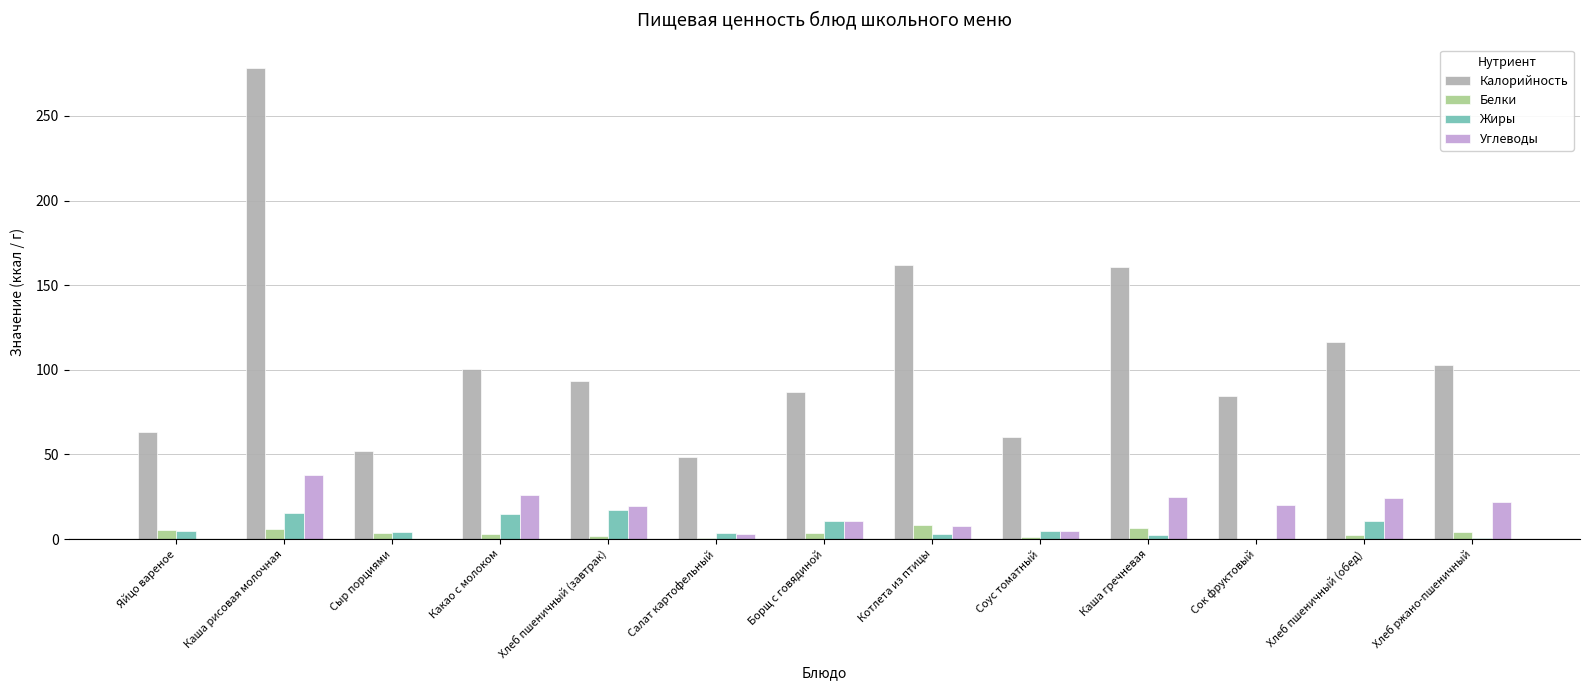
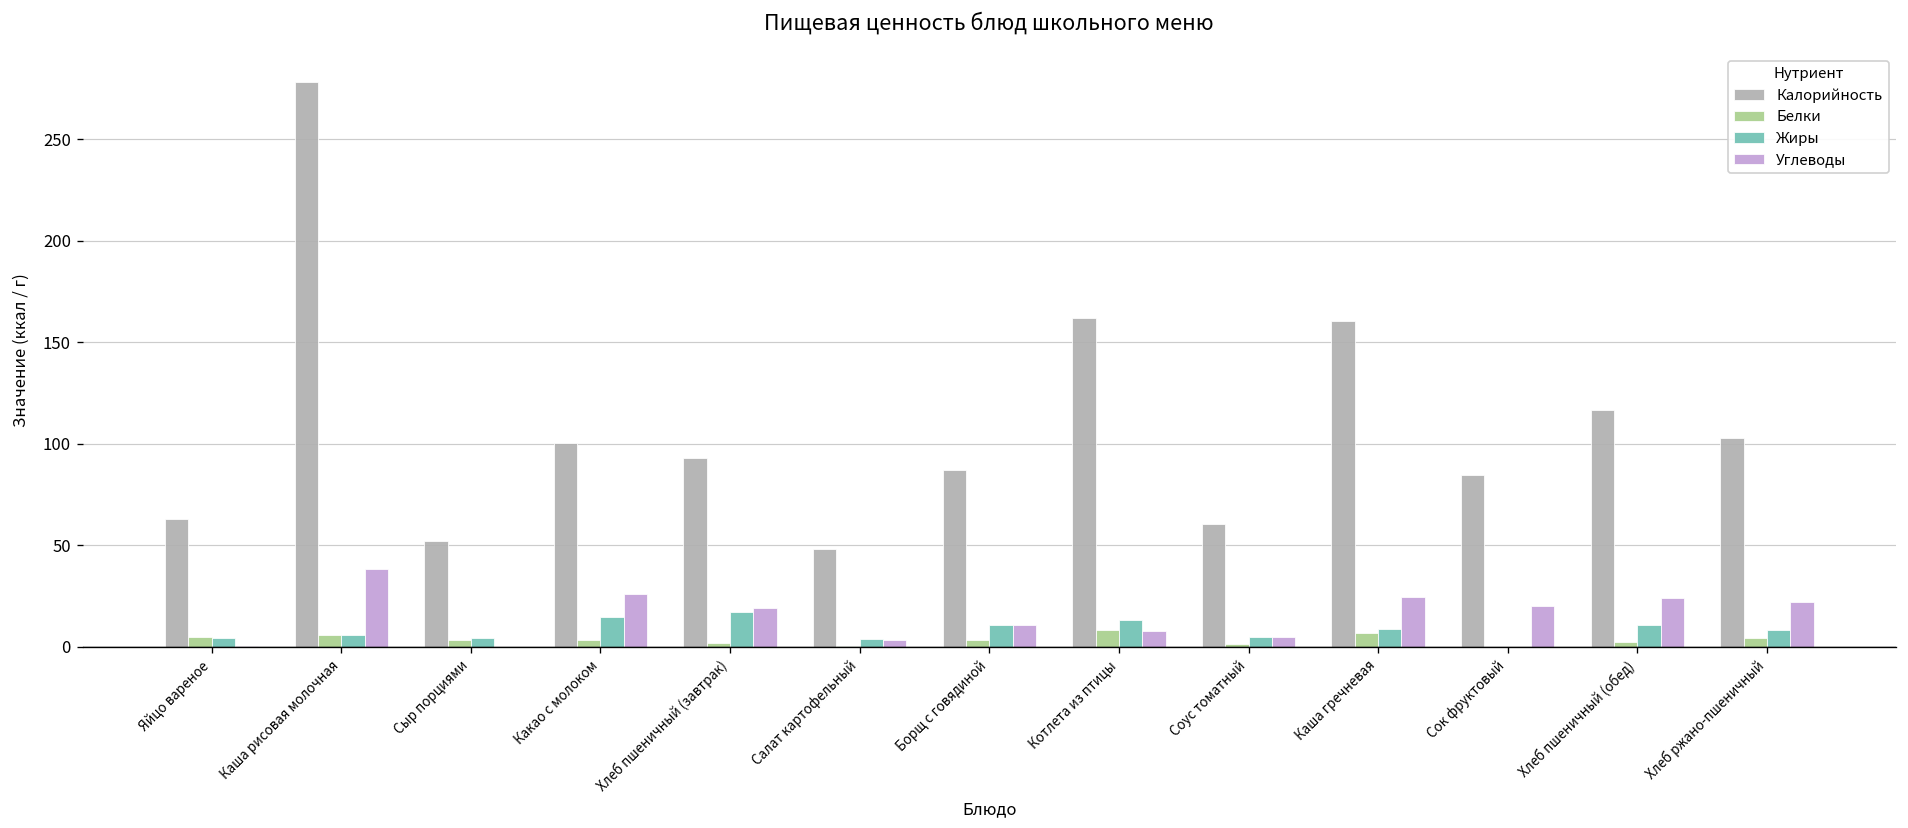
Жиры, Каша рисовая молочная: 16 -> 6
Жиры, Котлета из птицы: 3 -> 13
Жиры, Каша гречневая: 3 -> 9
Жиры, Хлеб ржано-пшеничный: 1 -> 8
